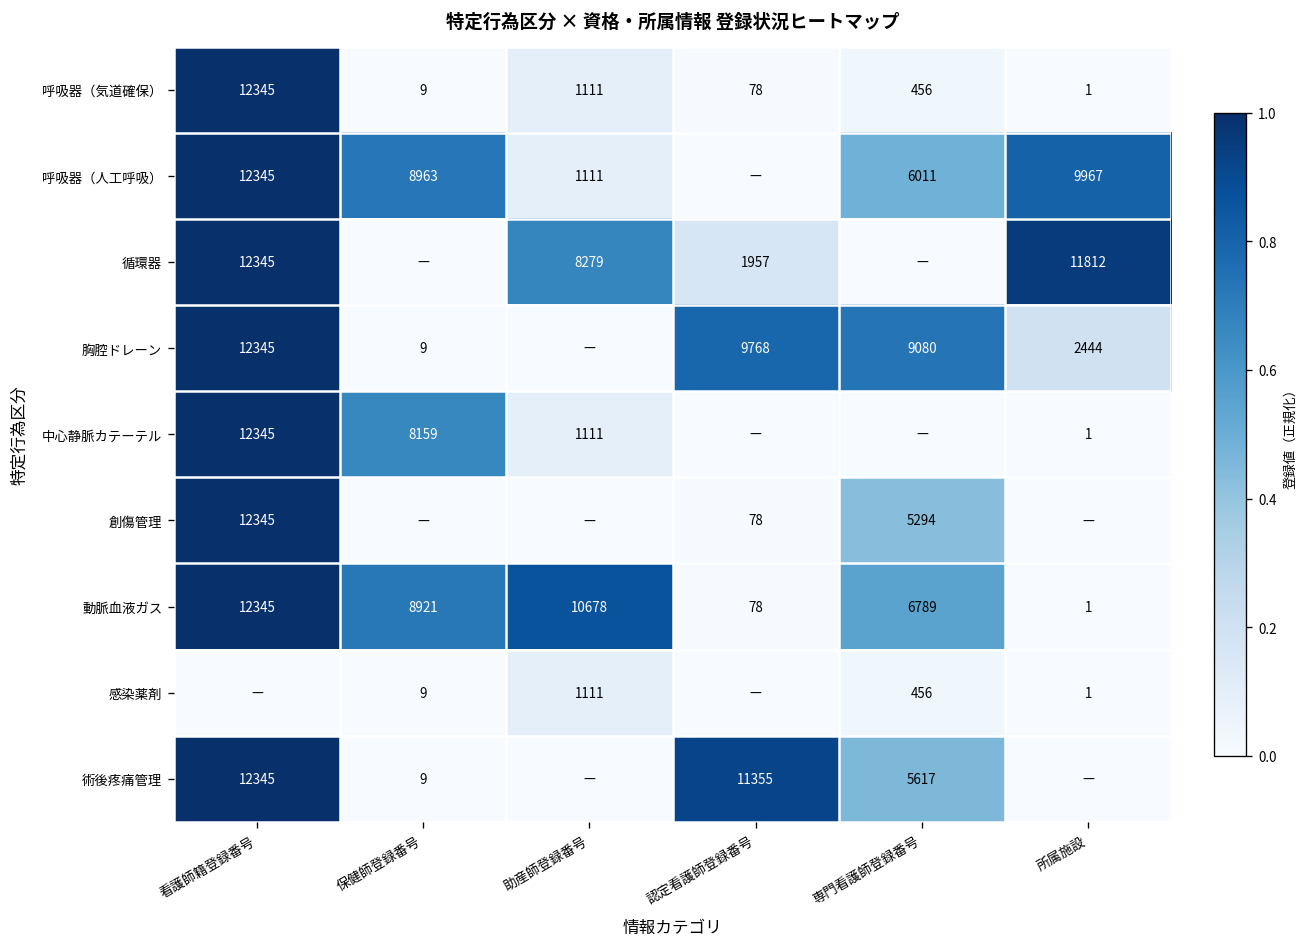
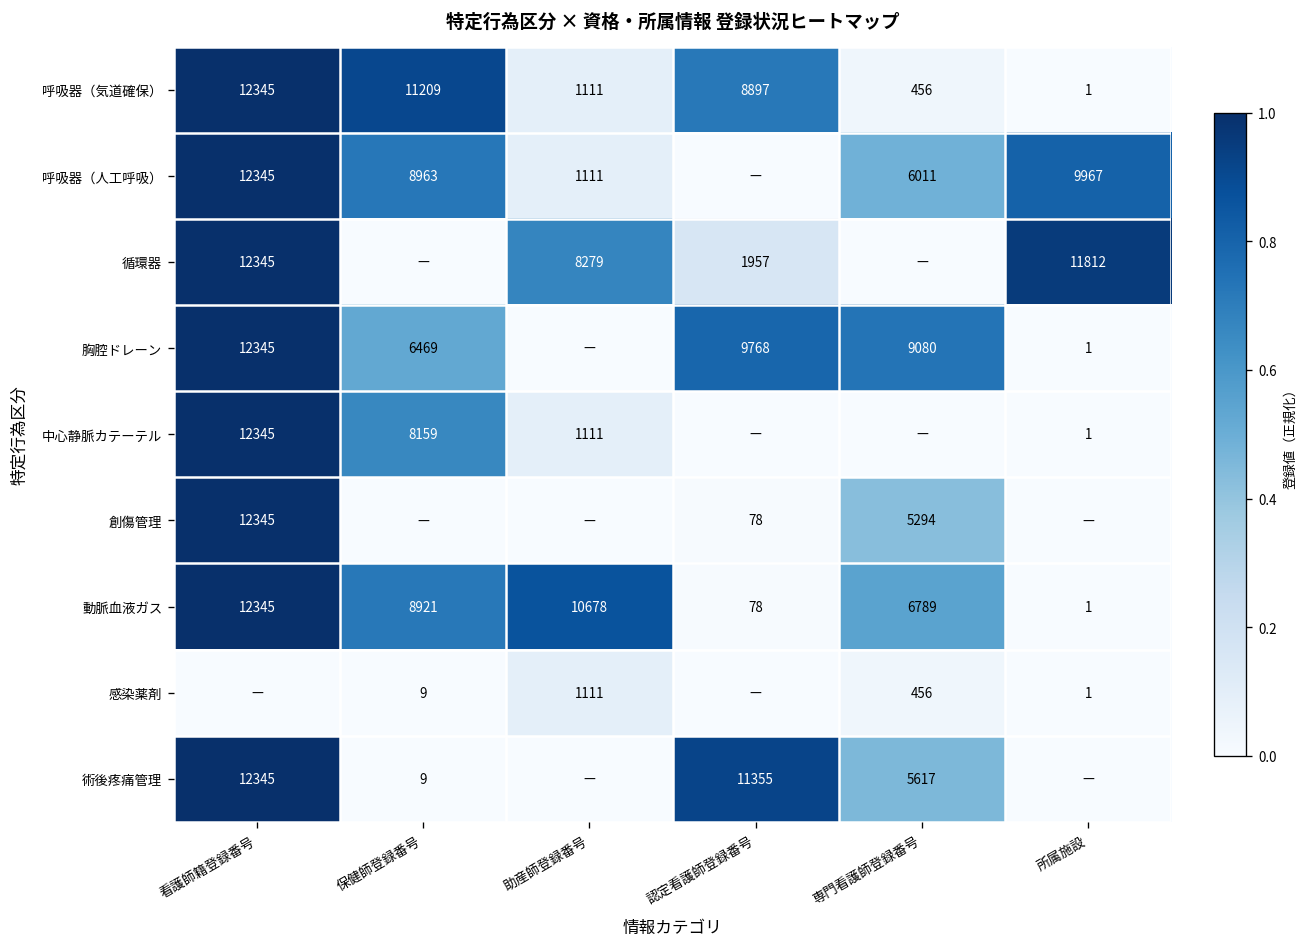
呼吸器（気道確保）, 保健師登録番号: 9 -> 11209
呼吸器（気道確保）, 認定看護師登録番号: 78 -> 8897
胸腔ドレーン, 保健師登録番号: 9 -> 6469
胸腔ドレーン, 所属施設: 2444 -> 1
